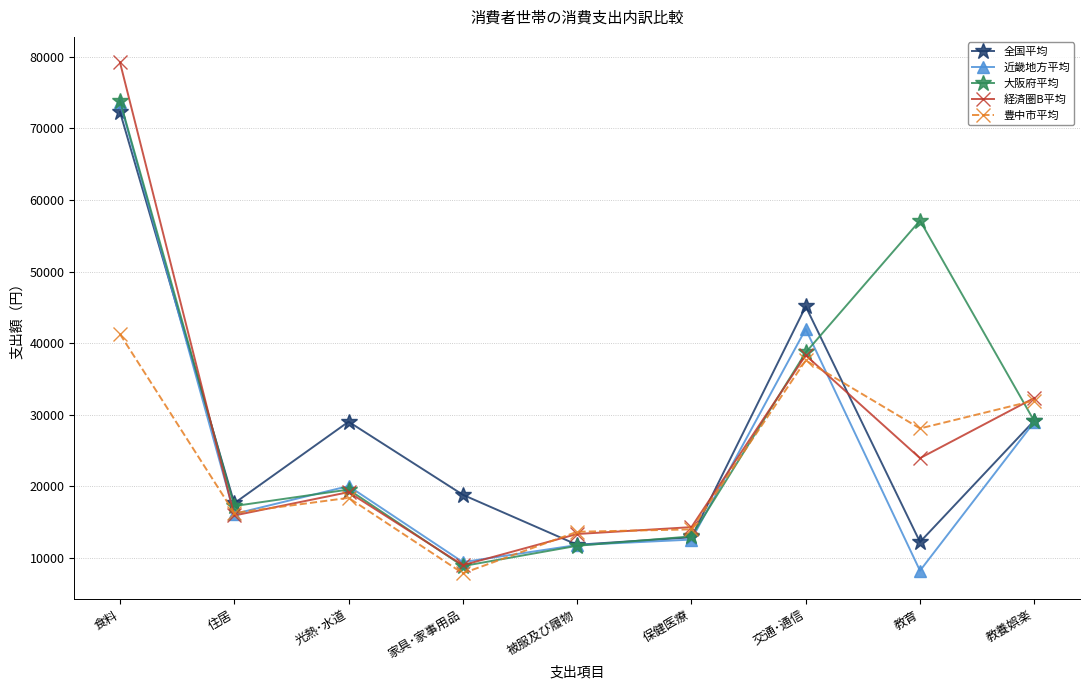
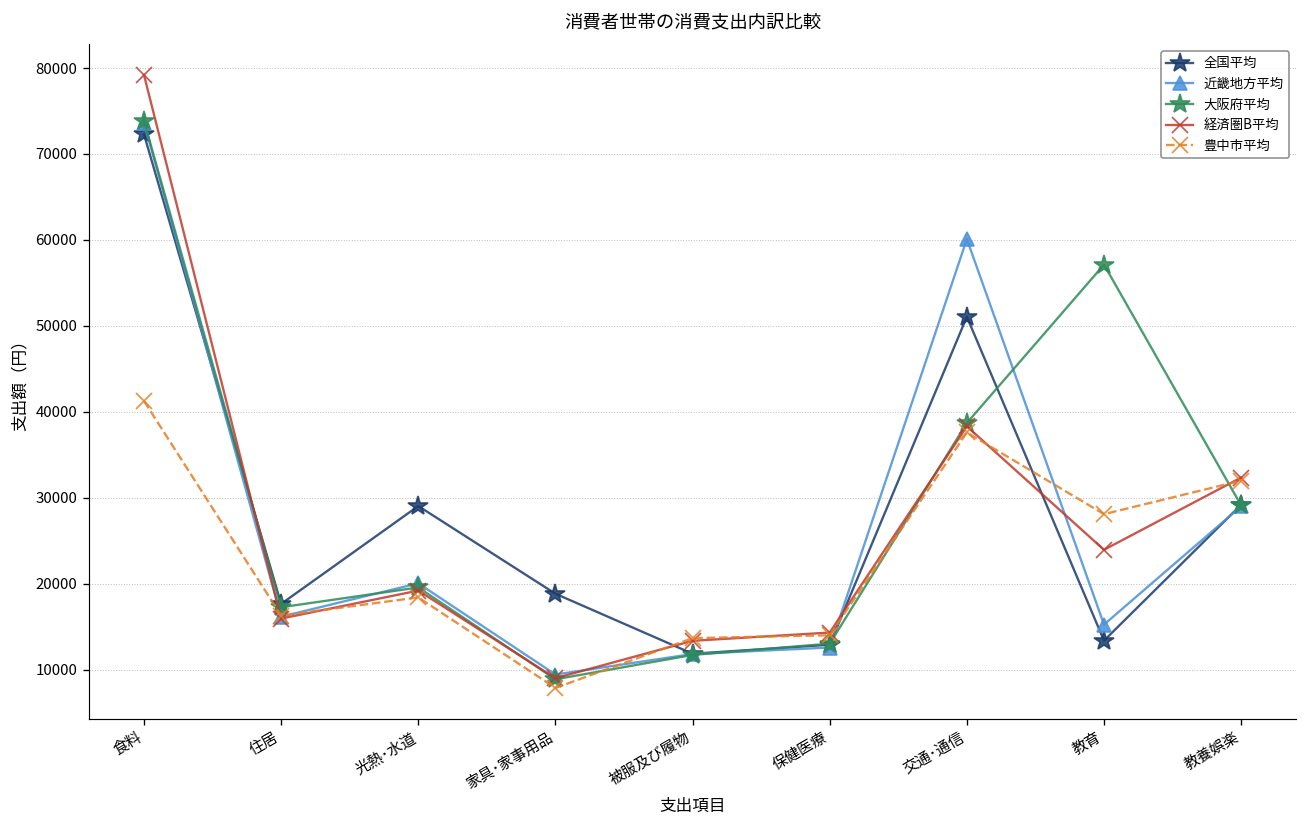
全国平均, 交通･通信: 45000 -> 51000
近畿地方平均, 交通･通信: 42000 -> 60000
全国平均, 教育: 12000 -> 13000
近畿地方平均, 教育: 8000 -> 15000
